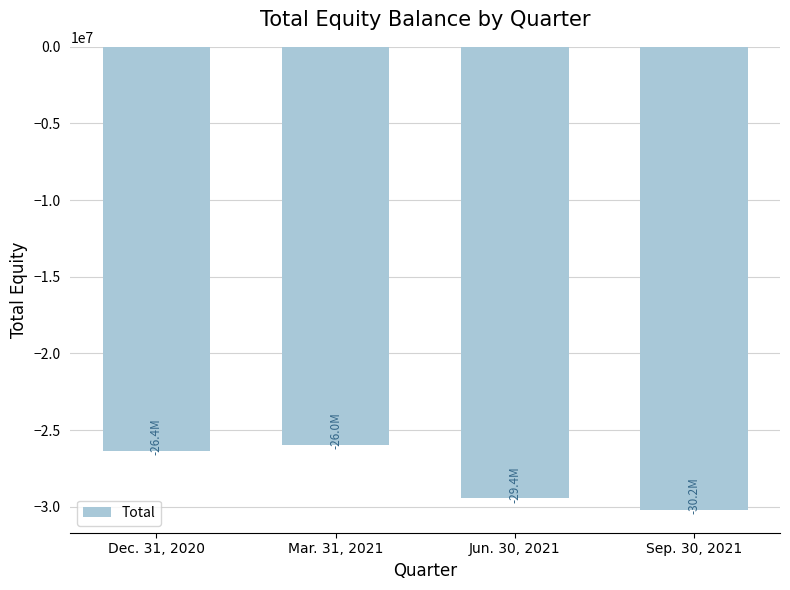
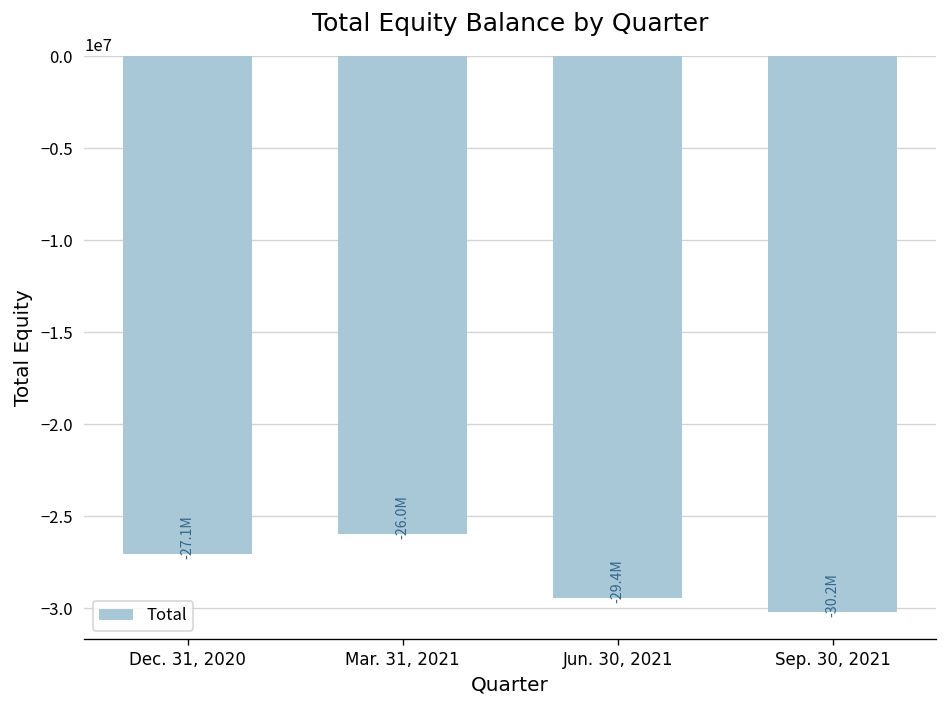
Dec. 31, 2020: -26.4M -> -27.1M
